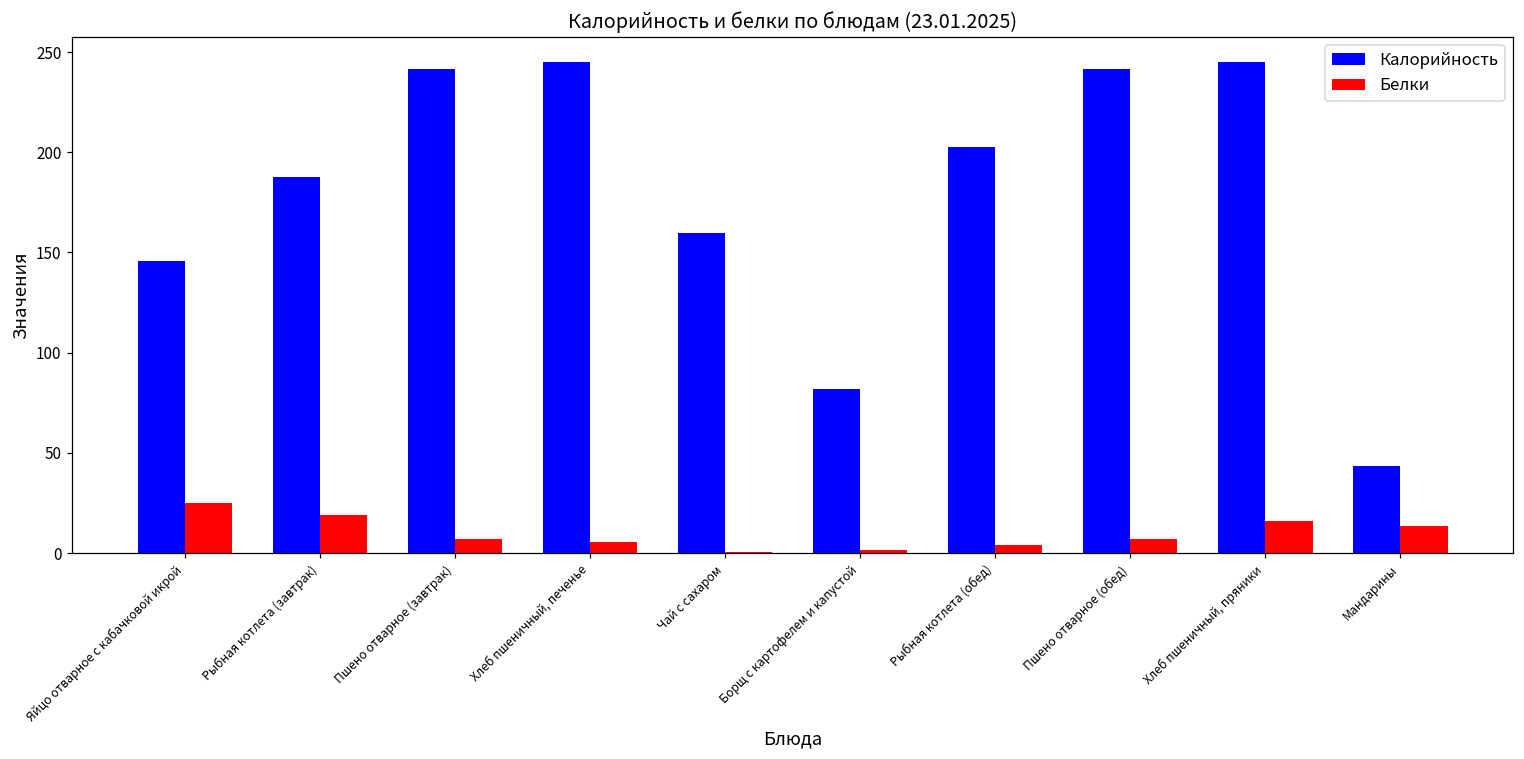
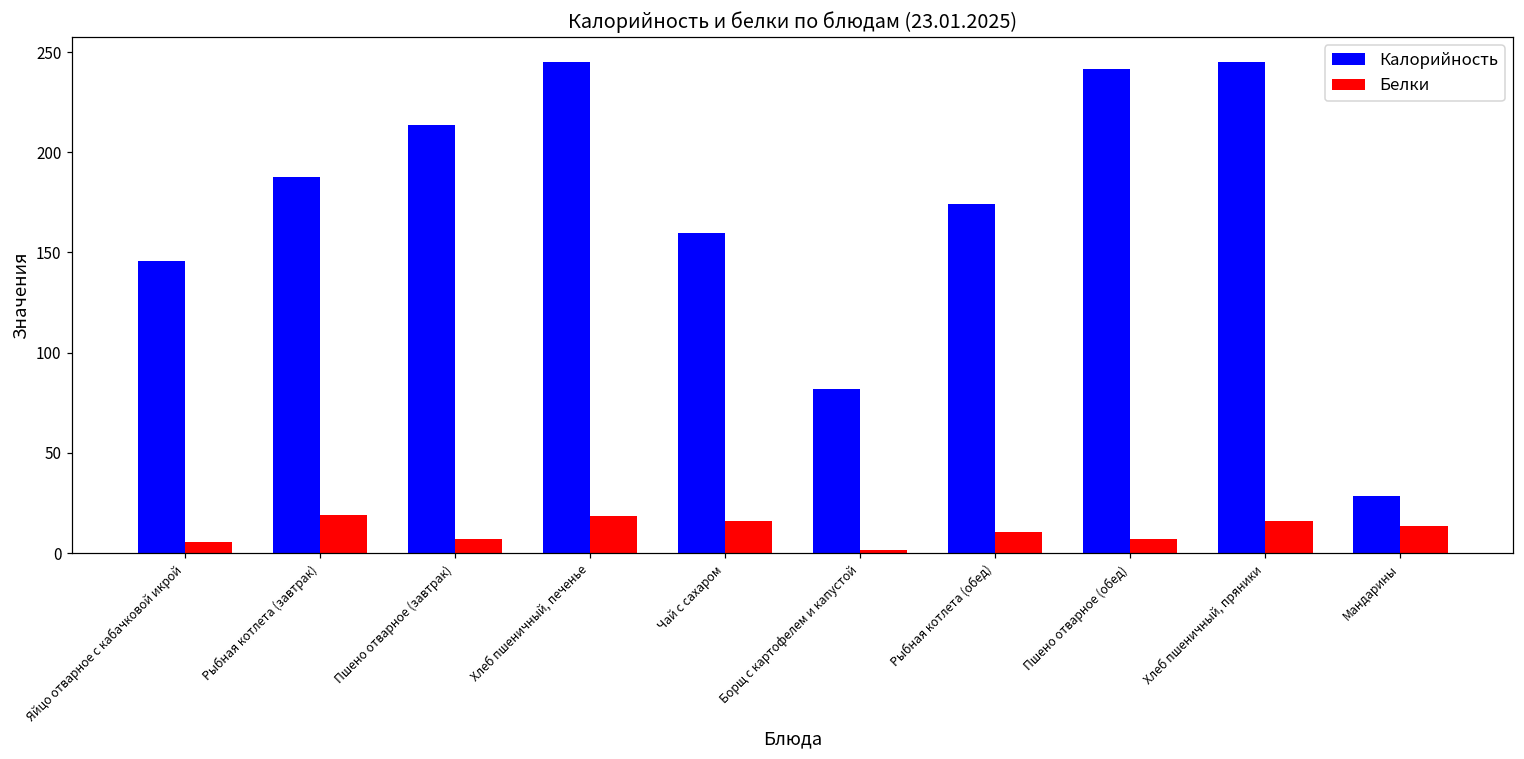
Белки, Яйцо отварное с кабачковой икрой: 25 -> 5
Калорийность, Пшено отварное (завтрак): 242 -> 214
Белки, Хлеб пшеничный, печенье: 6 -> 18
Белки, Чай с сахаром: 0 -> 16
Калорийность, Рыбная котлета (обед): 203 -> 174
Белки, Рыбная котлета (обед): 4 -> 10
Калорийность, Мандарины: 44 -> 29
